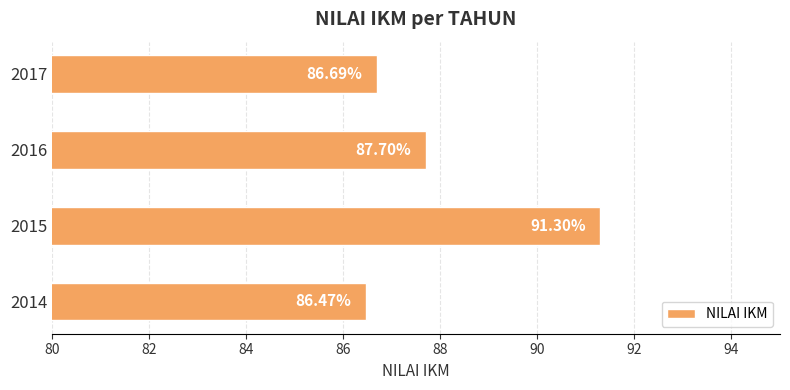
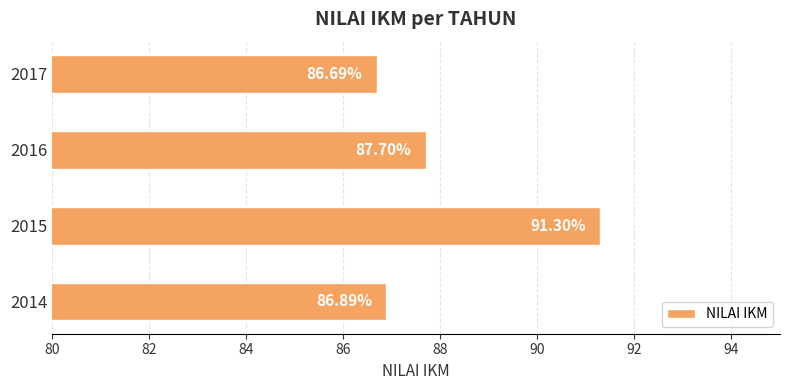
2014: 86.47% -> 86.89%
